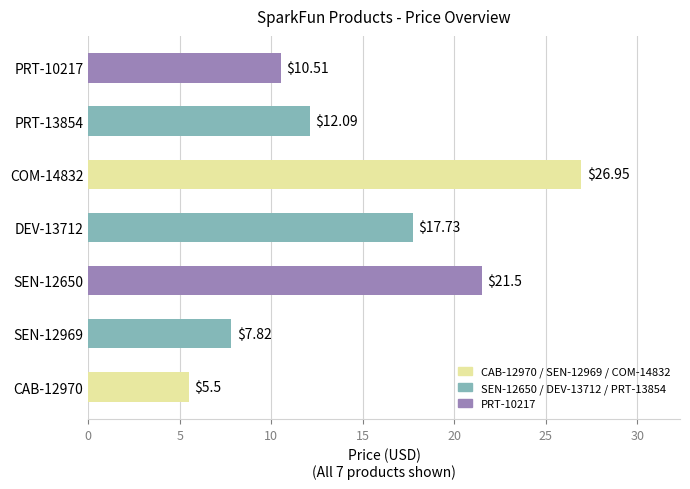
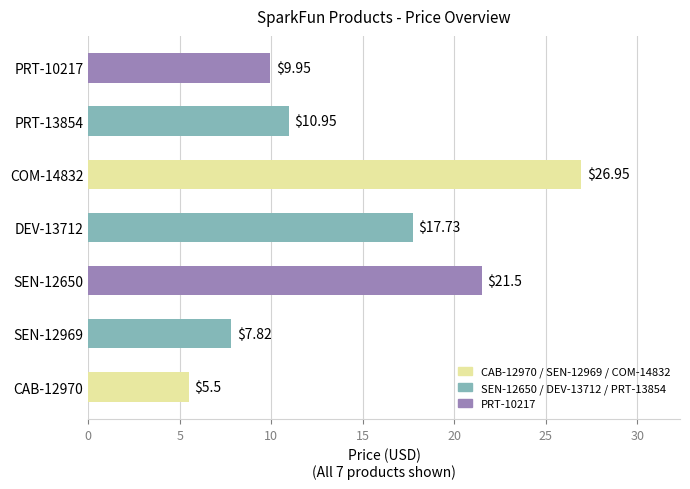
PRT-10217: $10.51 -> $9.95
PRT-13854: $12.09 -> $10.95
